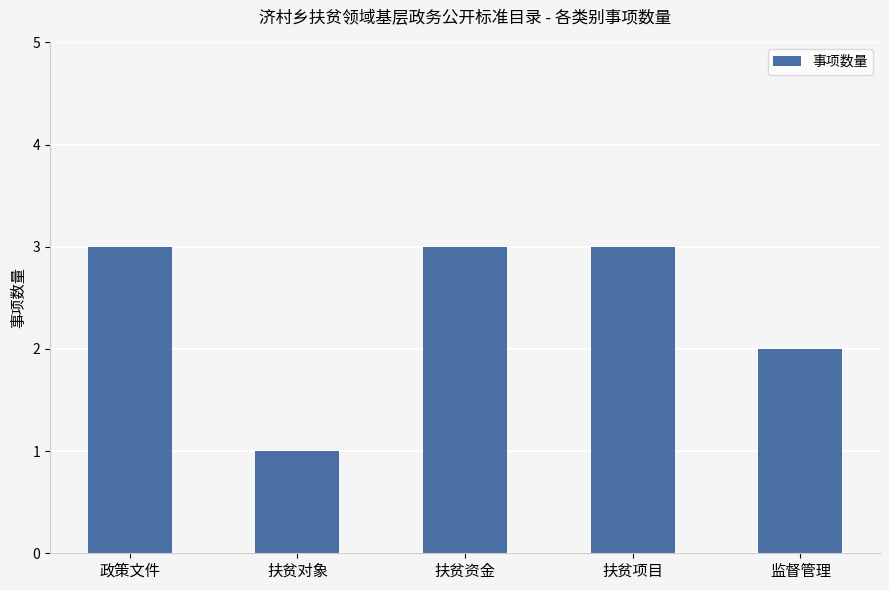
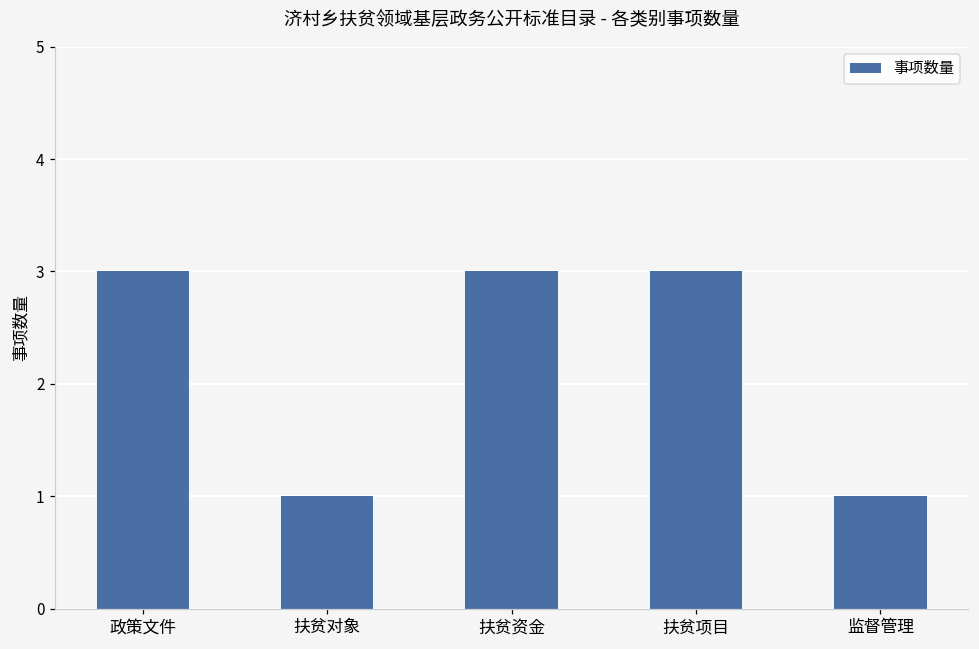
监督管理: 2 -> 1
